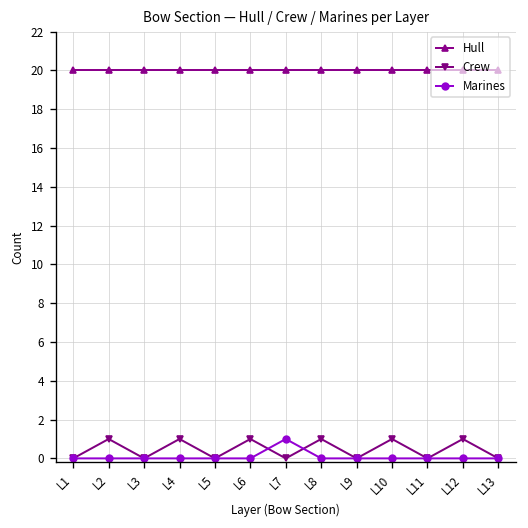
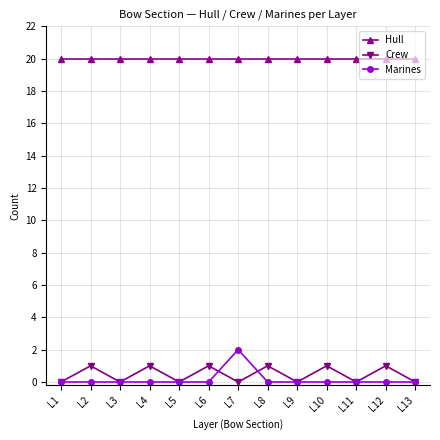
Marines, L7: 1 -> 2
